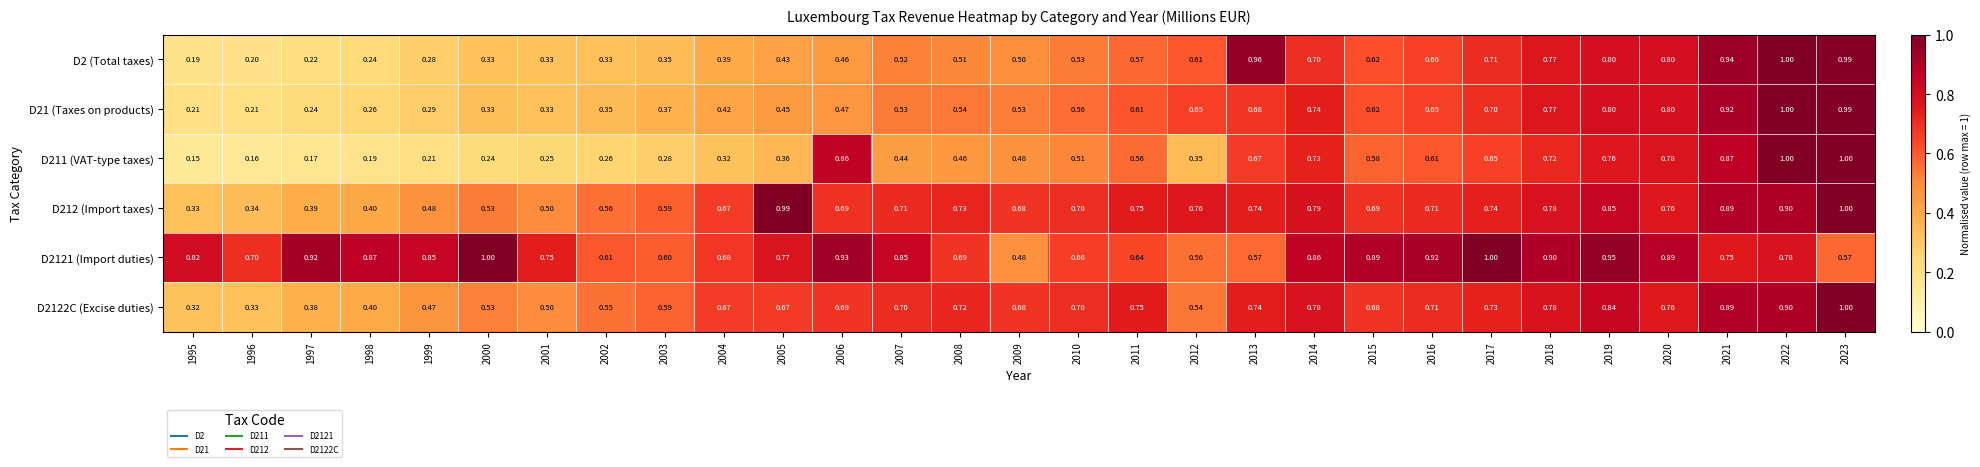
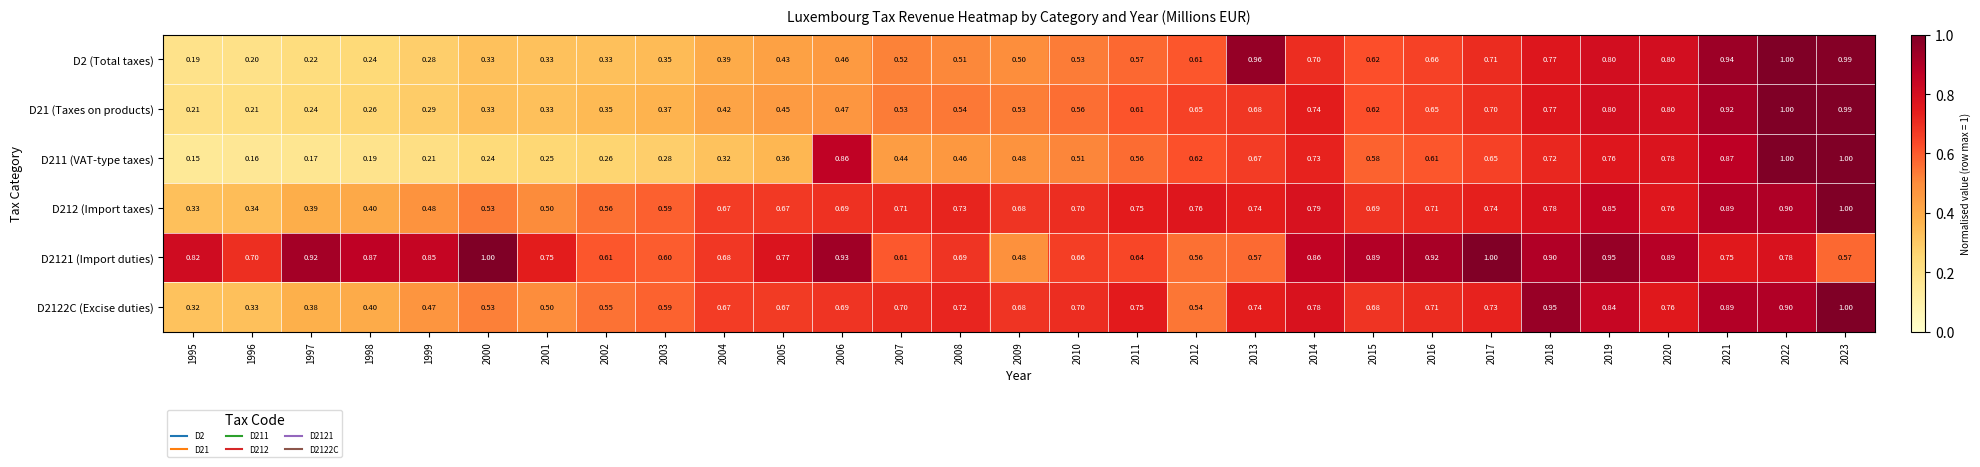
D211 (VAT-type taxes), 2012: 0.35 -> 0.62
D212 (Import taxes), 2005: 0.99 -> 0.67
D2121 (Import duties), 2007: 0.85 -> 0.61
D2122C (Excise duties), 2018: 0.78 -> 0.95
